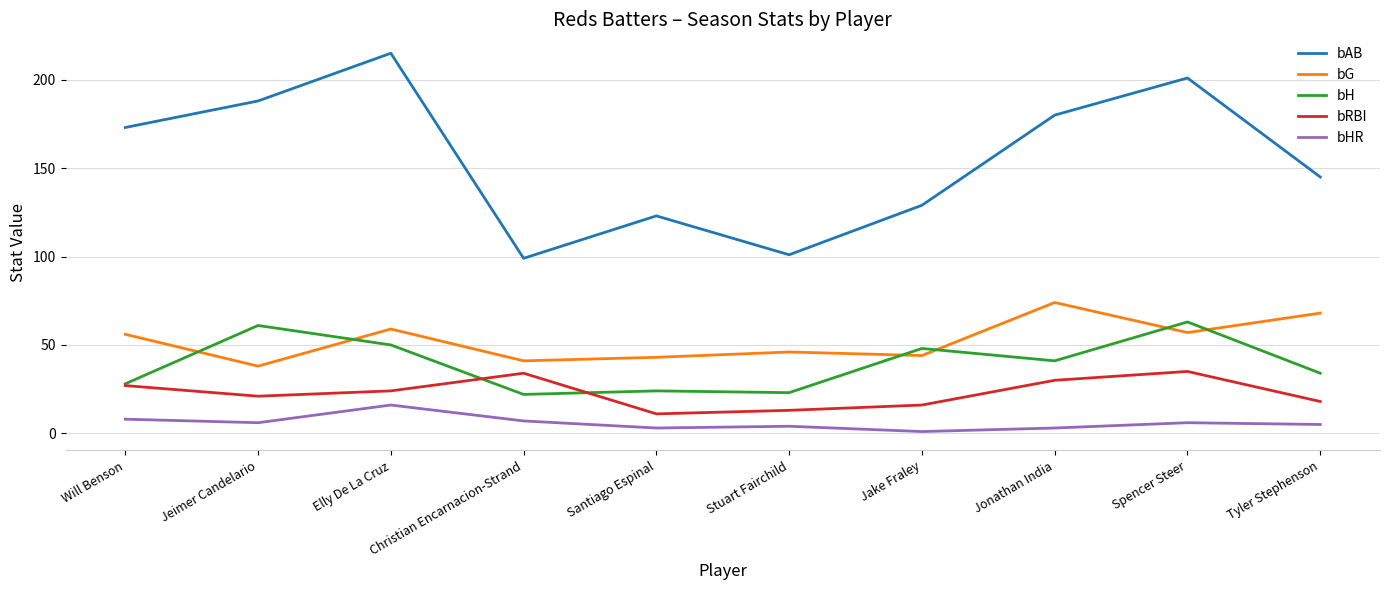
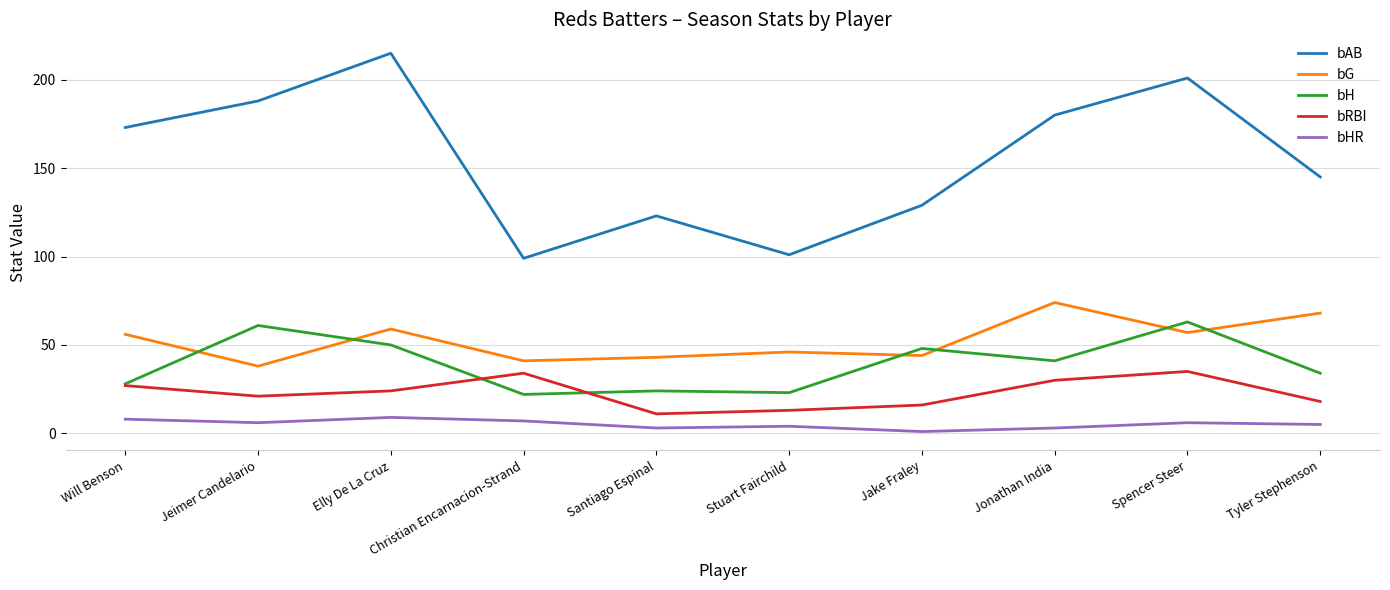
bHR, Elly De La Cruz: 16 -> 9
